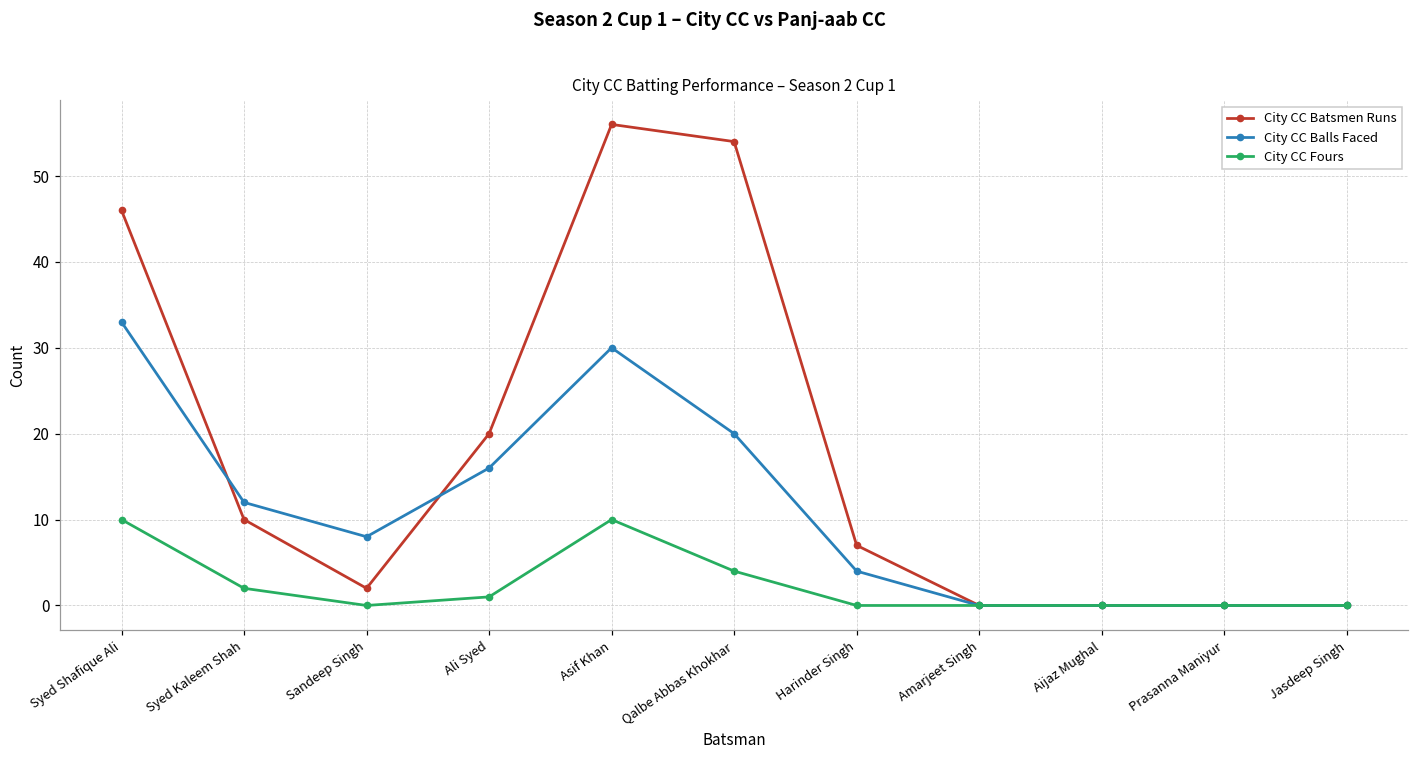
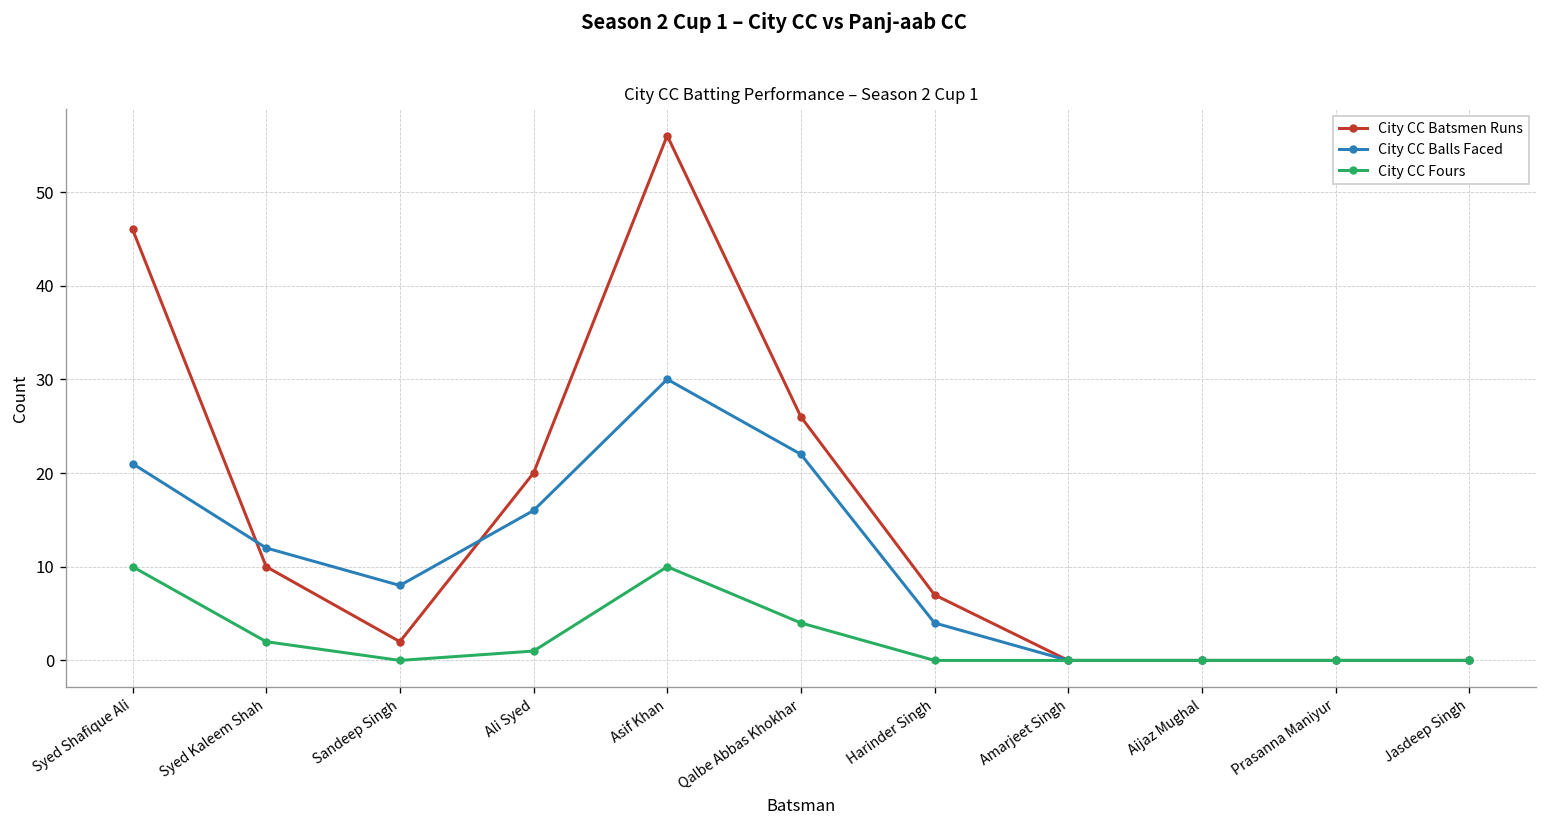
City CC Balls Faced, Syed Shafique Ali: 33 -> 21
City CC Batsmen Runs, Qalbe Abbas Khokhar: 54 -> 26
City CC Balls Faced, Qalbe Abbas Khokhar: 20 -> 22
